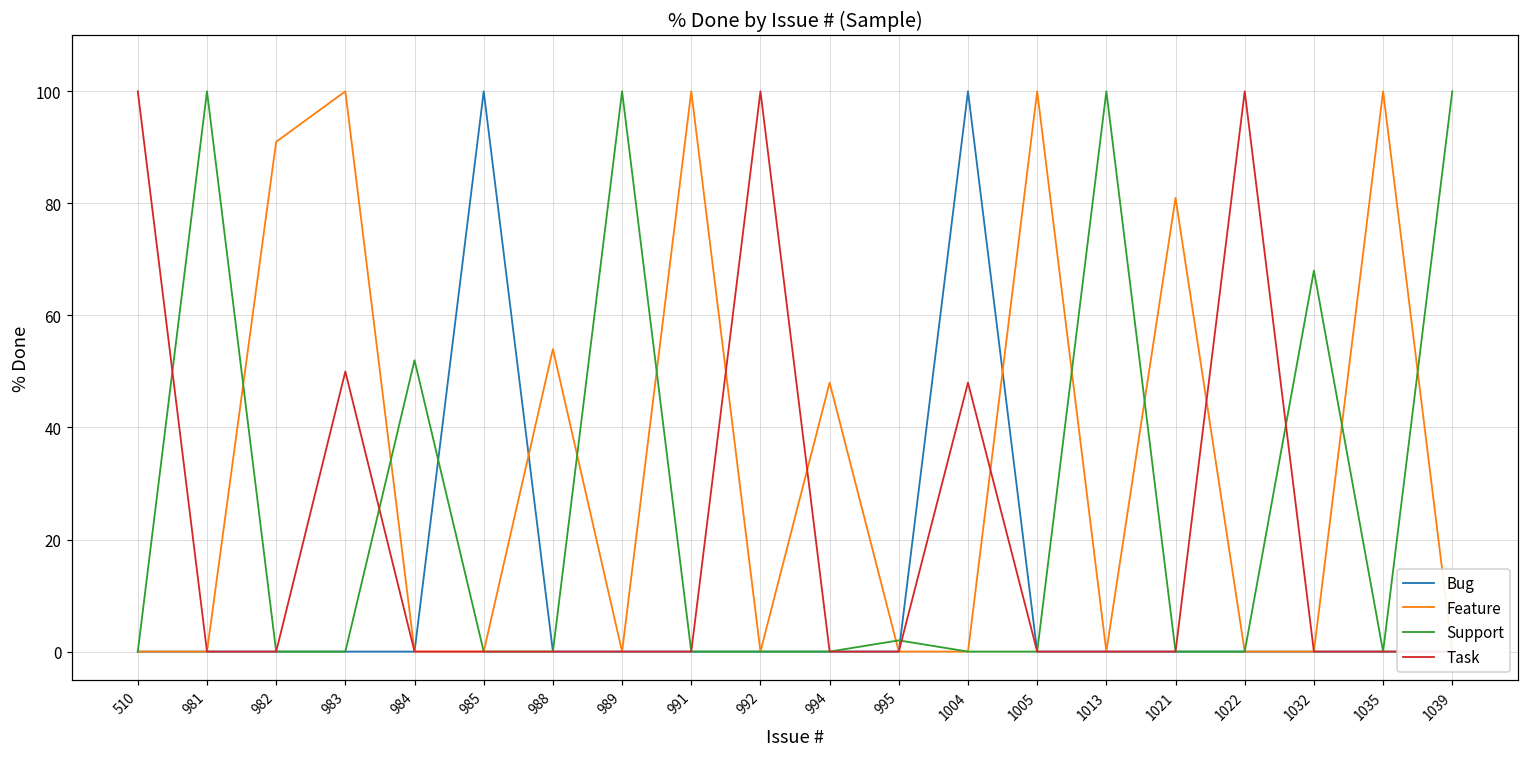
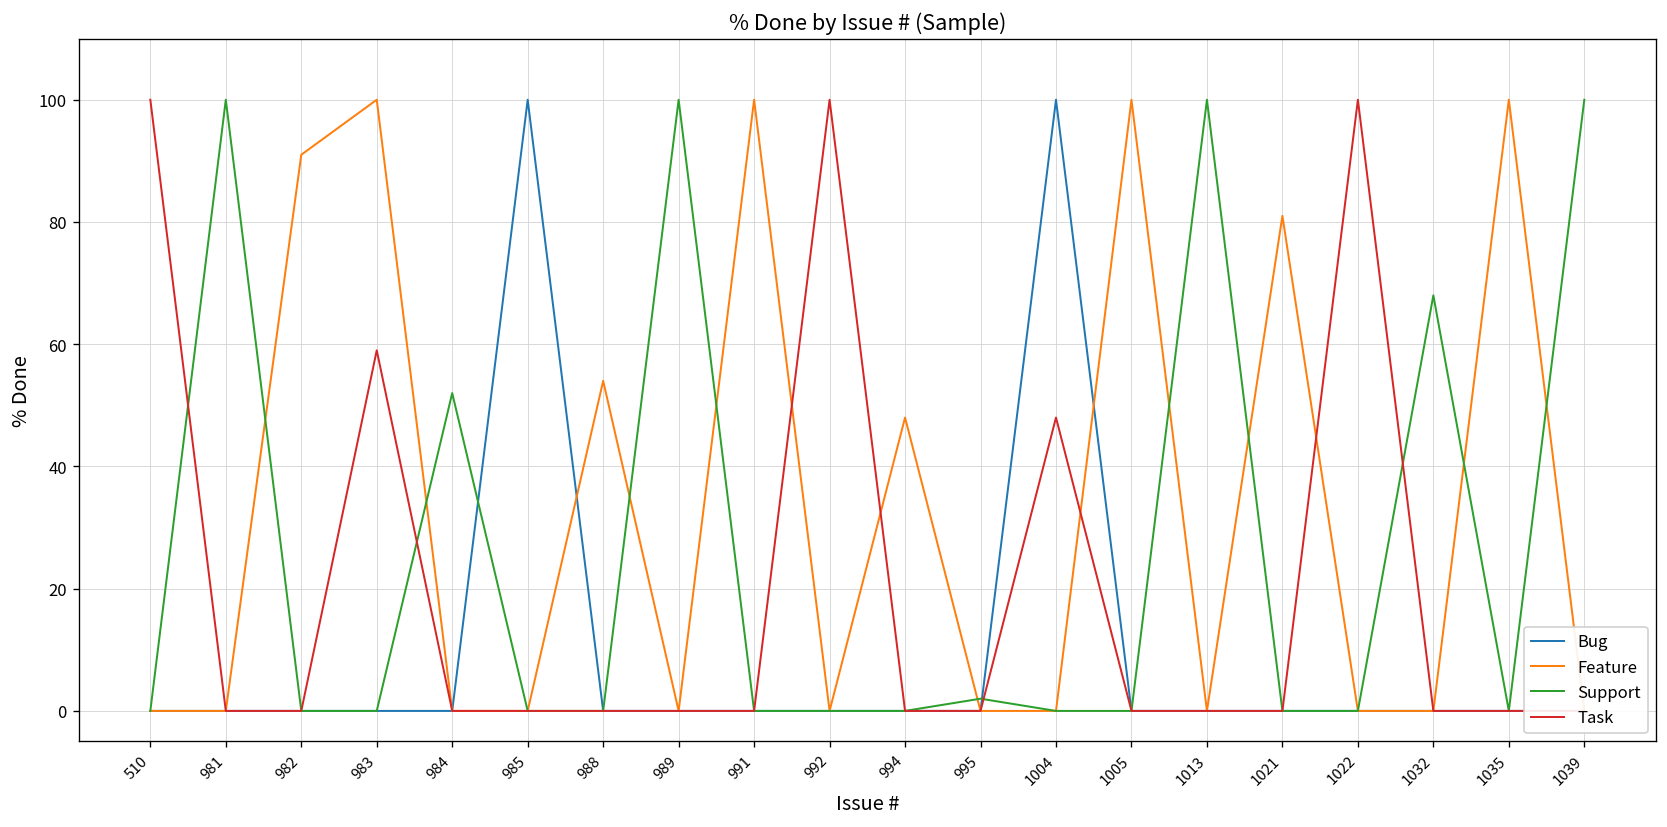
Task, 983: 50 -> 59
